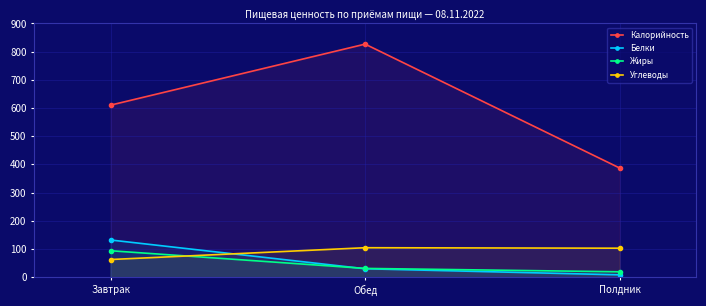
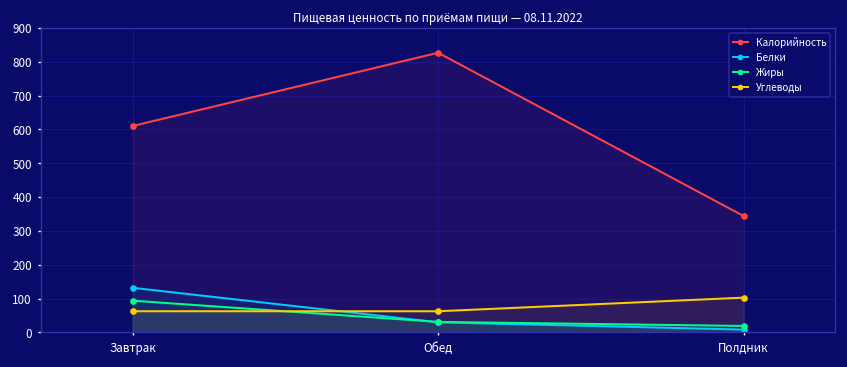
Углеводы, Обед: 100 -> 60
Калорийность, Полдник: 390 -> 340
